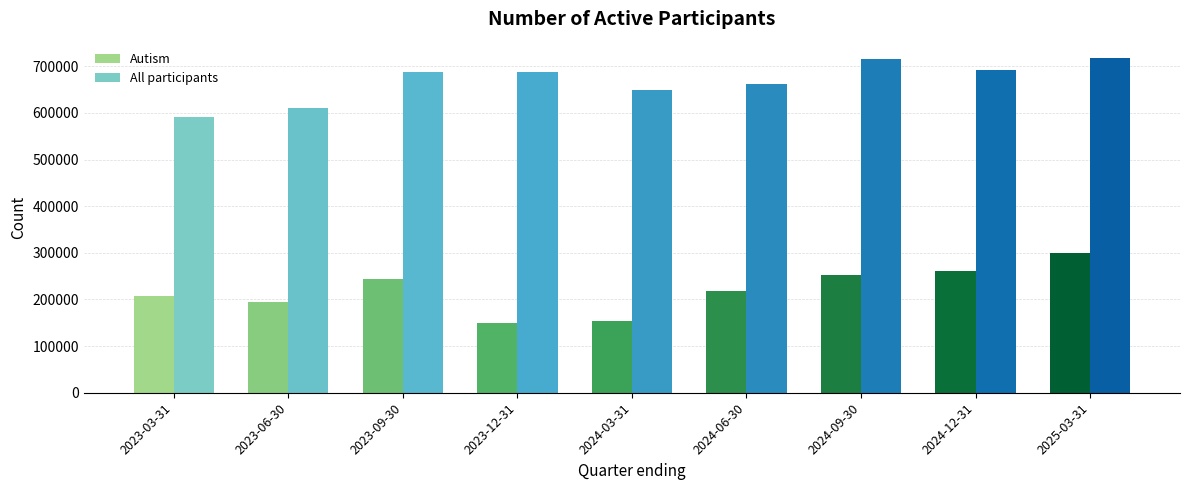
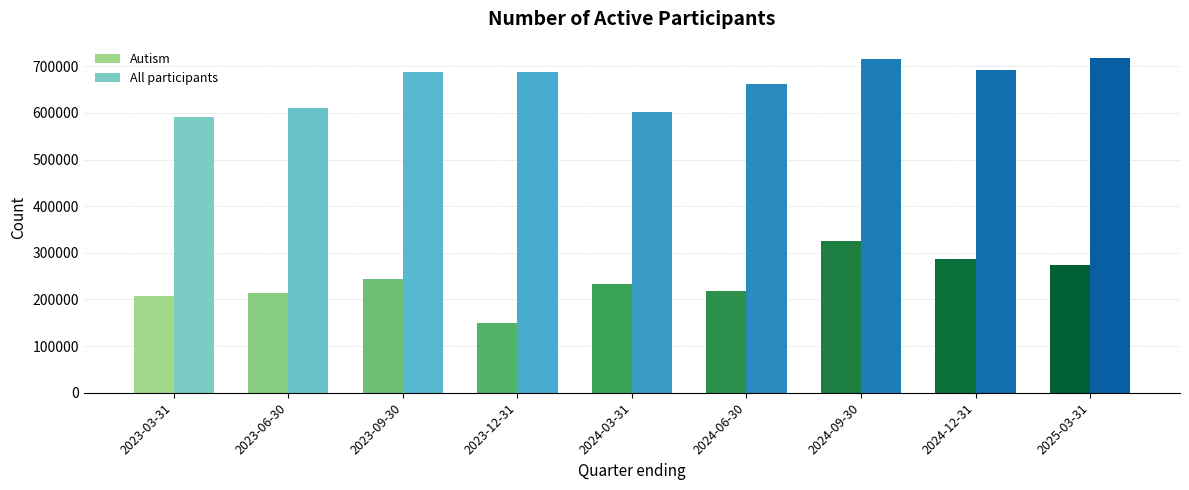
Autism, 2023-06-30: 200000 -> 210000
Autism, 2024-03-31: 150000 -> 230000
All participants, 2024-03-31: 650000 -> 600000
Autism, 2024-09-30: 250000 -> 330000
Autism, 2024-12-31: 260000 -> 290000
Autism, 2025-03-31: 300000 -> 270000
